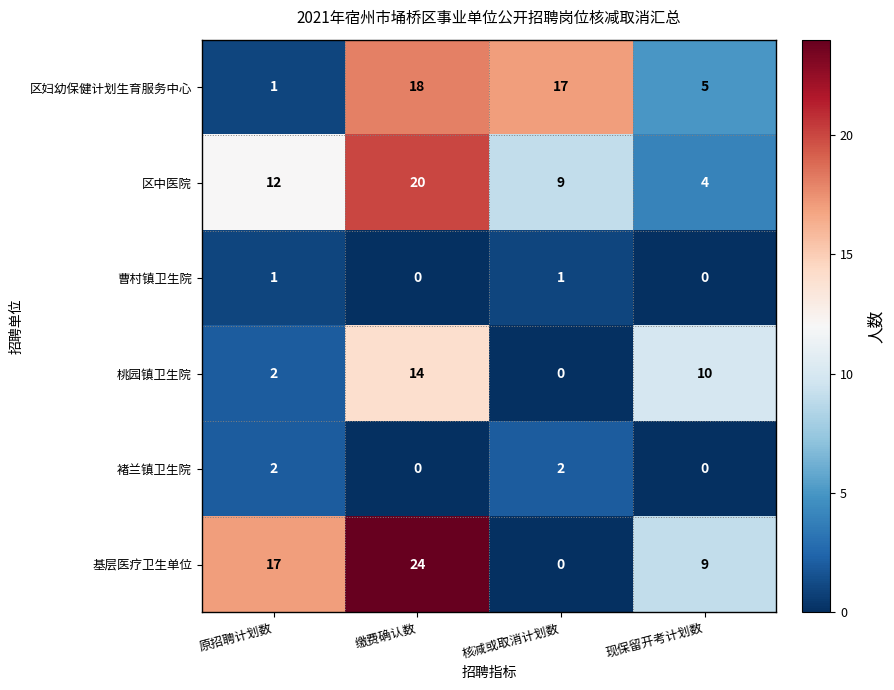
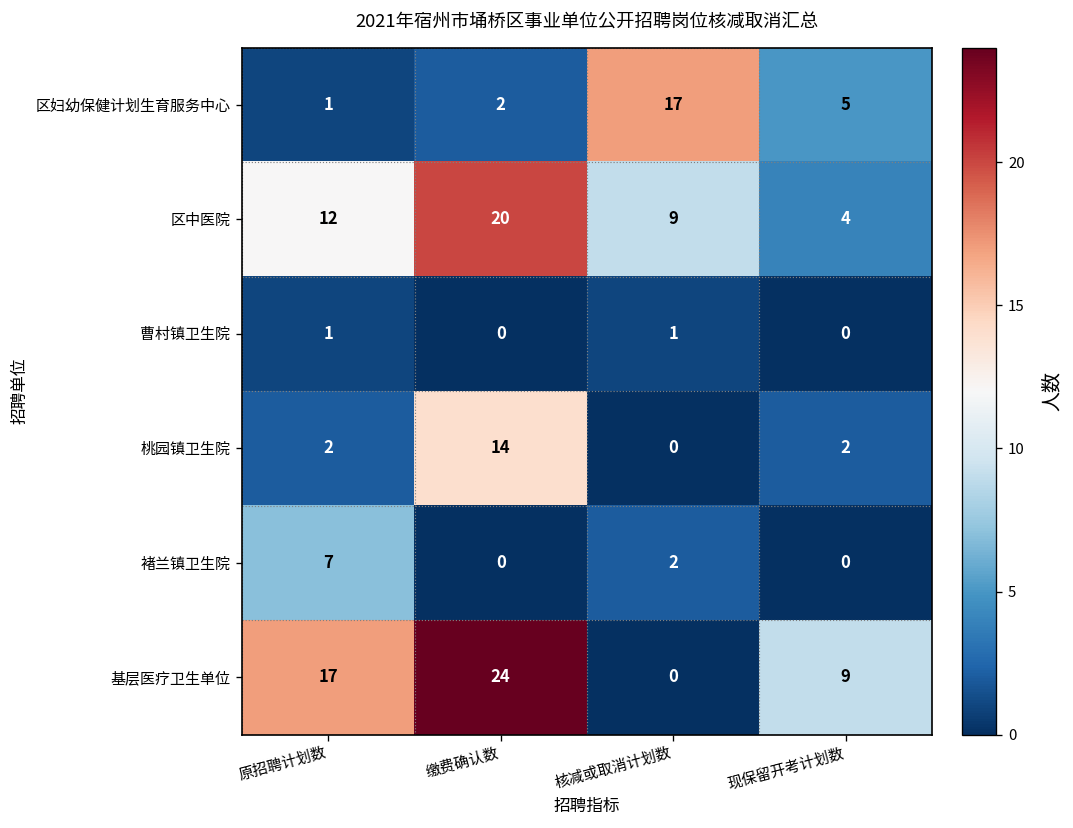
区妇幼保健计划生育服务中心, 缴费确认数: 18 -> 2
桃园镇卫生院, 现保留开考计划数: 10 -> 2
褚兰镇卫生院, 原招聘计划数: 2 -> 7
